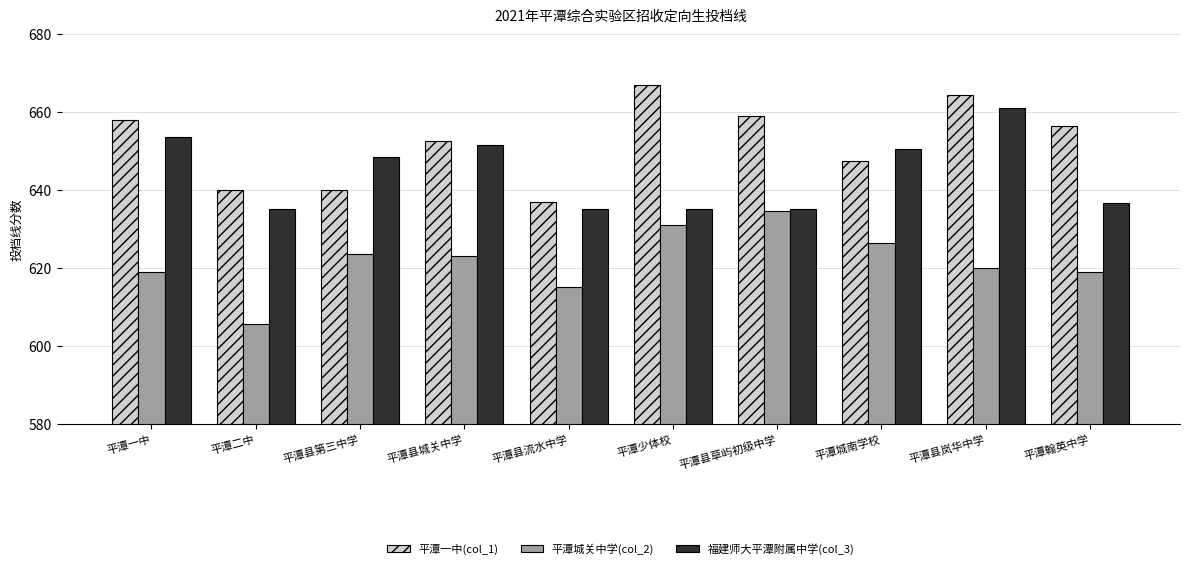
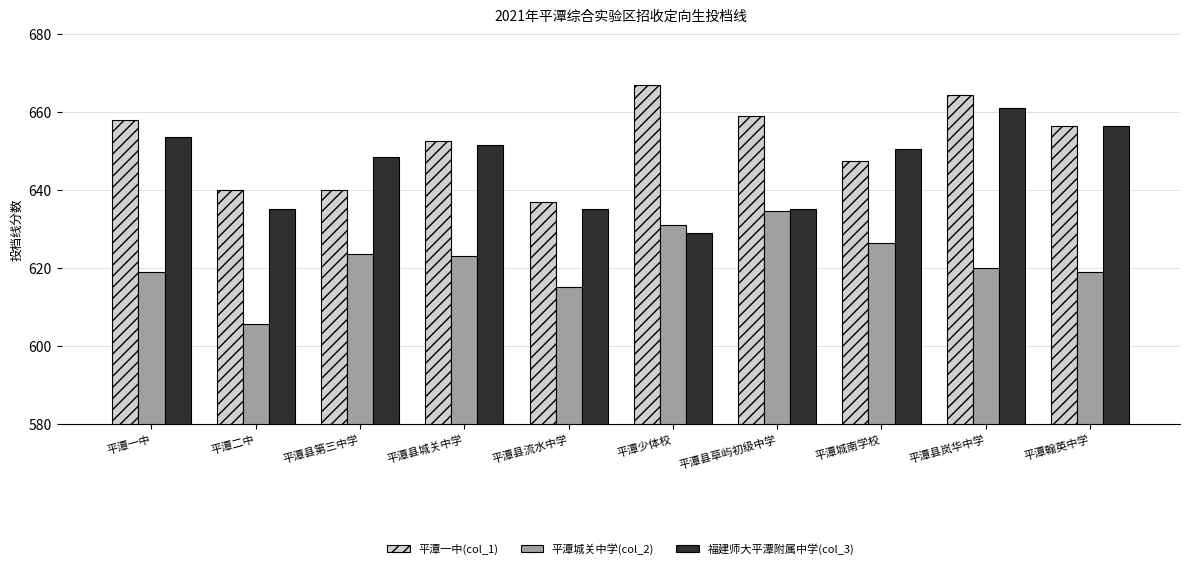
福建师大平潭附属中学(col_3), 平潭少体校: 635 -> 629
福建师大平潭附属中学(col_3), 平潭翰英中学: 637 -> 657
